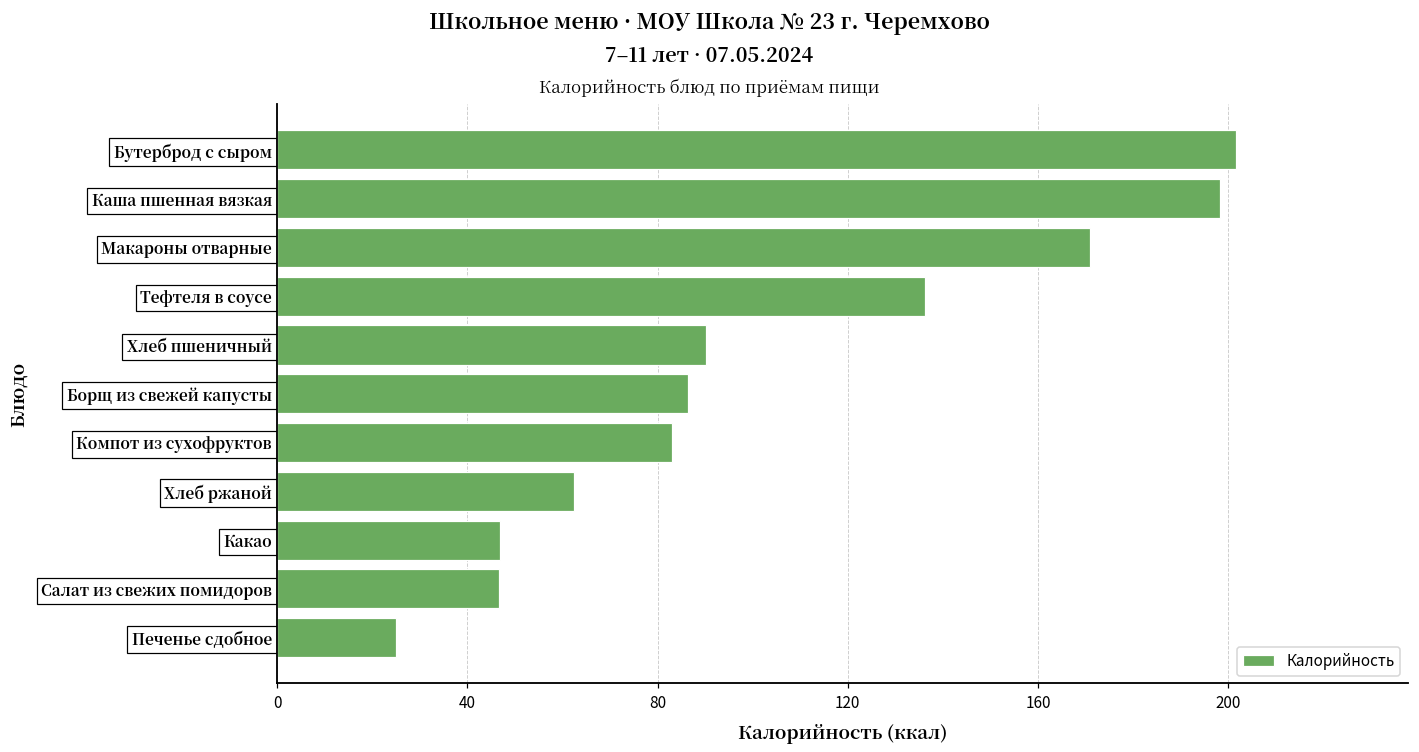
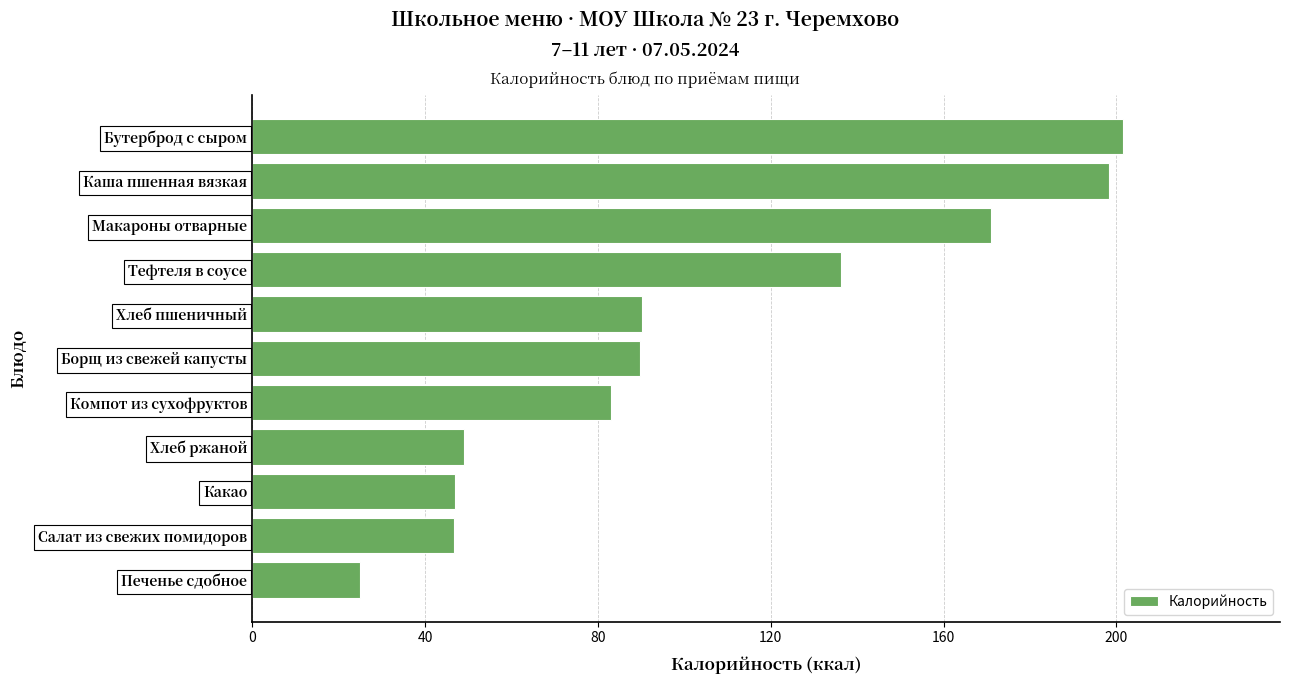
Борщ из свежей капусты: 86 -> 90
Хлеб ржаной: 62 -> 49
